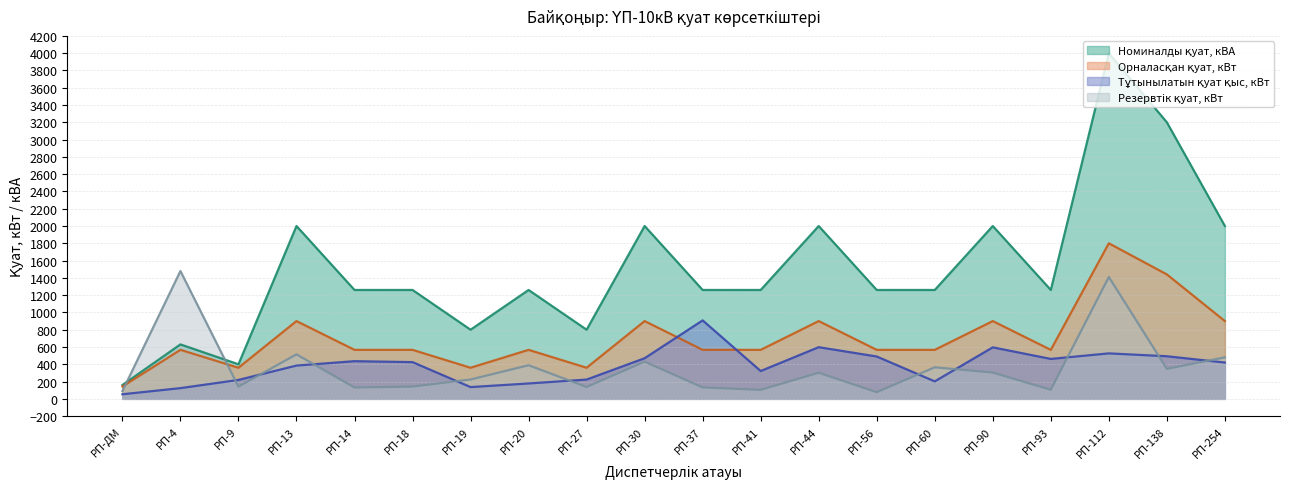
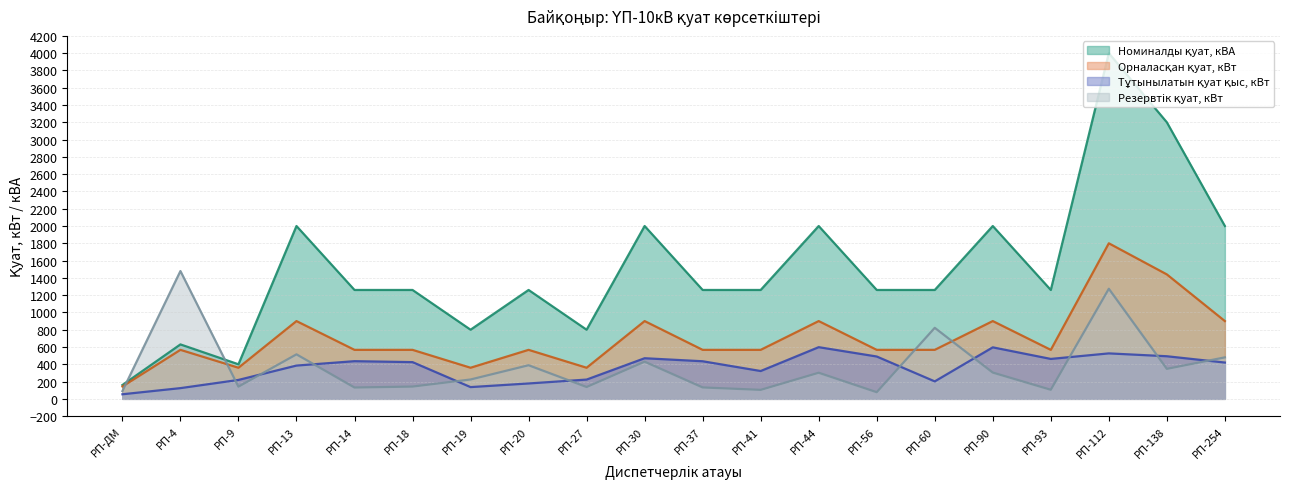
Тұтынылатын қуат қыс, кВт, РП-37: 900 -> 400
Резервтік қуат, кВт, РП-60: 400 -> 800
Резервтік қуат, кВт, РП-112: 1400 -> 1300
